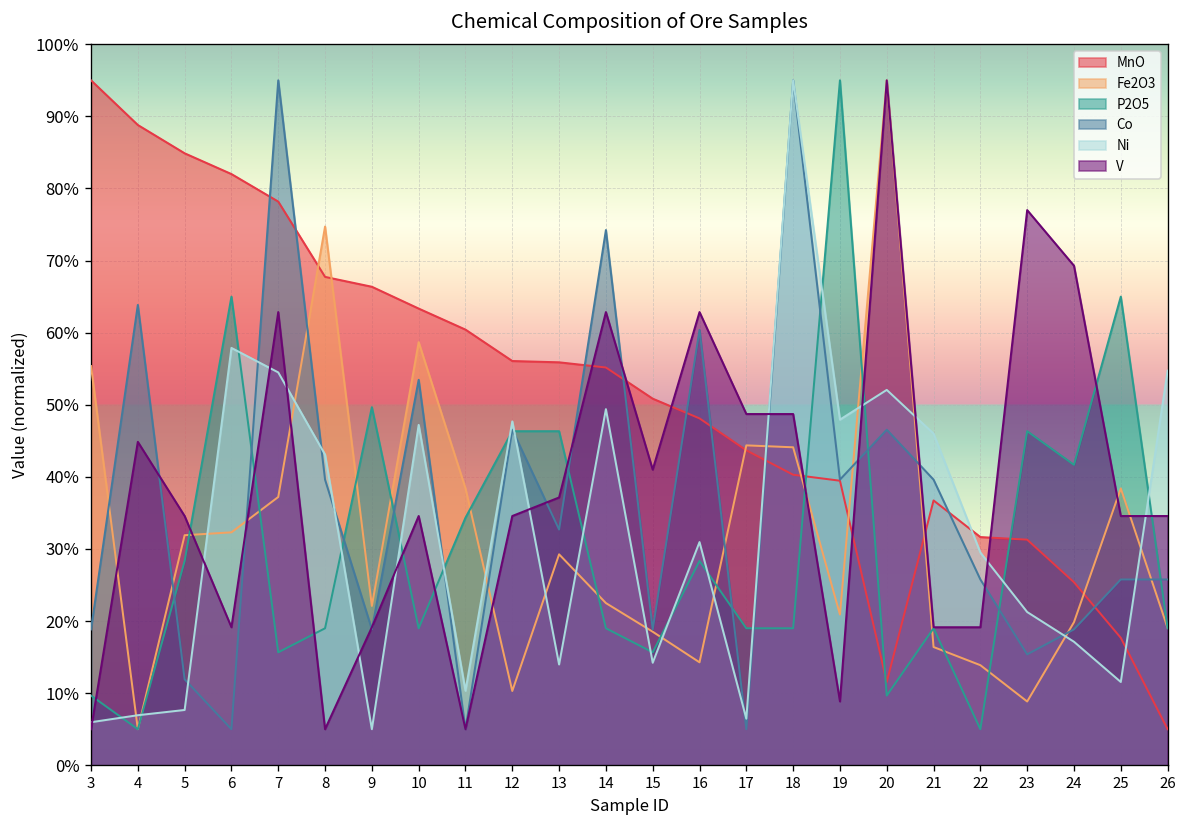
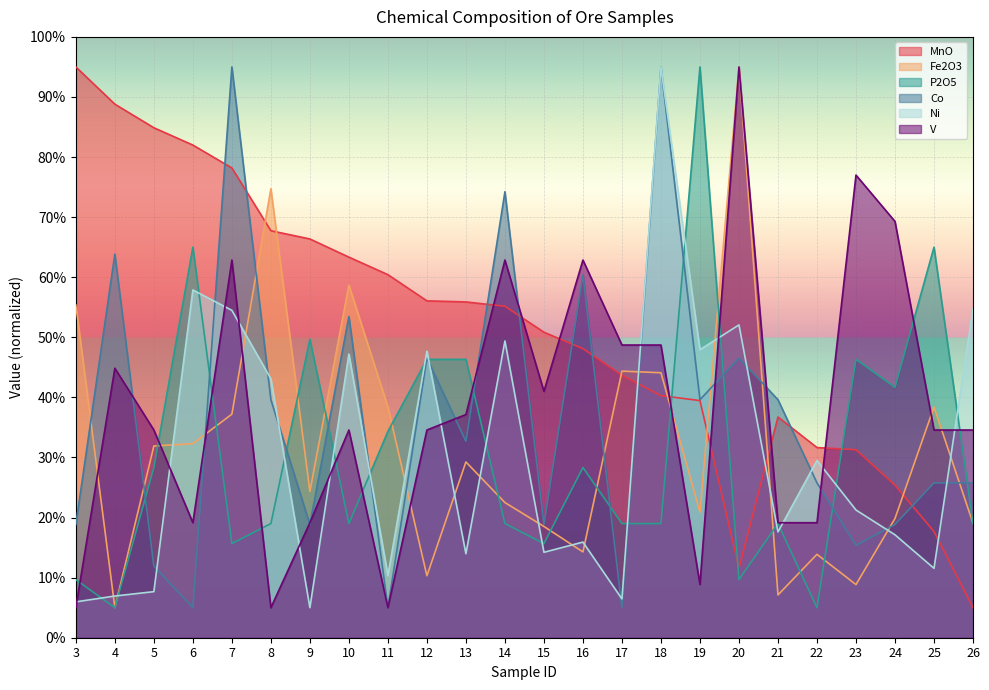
Fe2O3, 9: 22% -> 24%
Ni, 16: 31% -> 16%
Fe2O3, 21: 16% -> 7%
Ni, 21: 46% -> 18%
